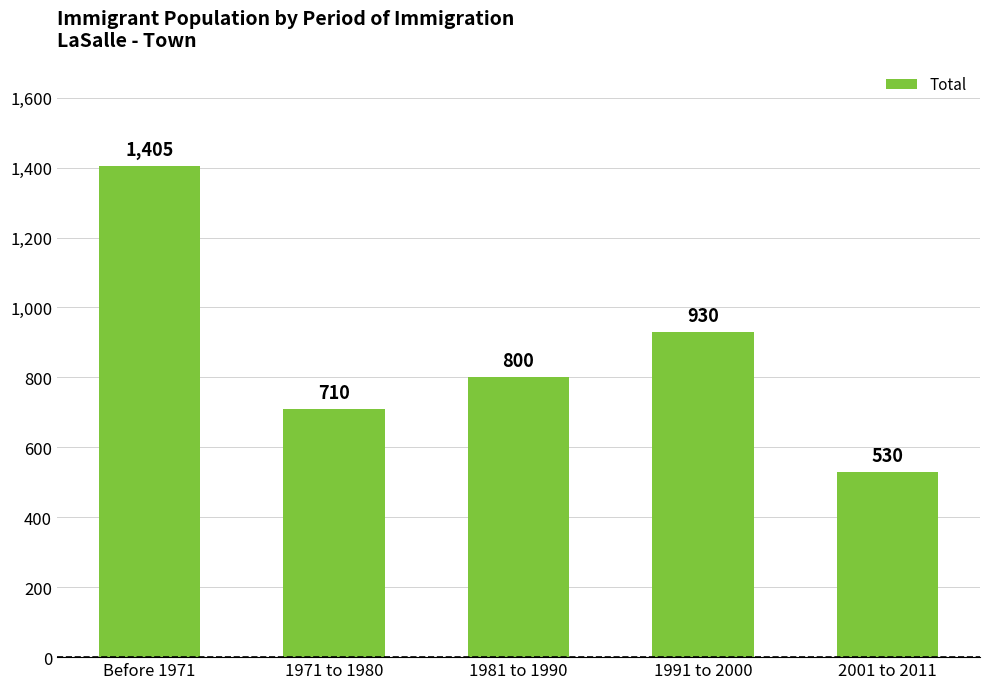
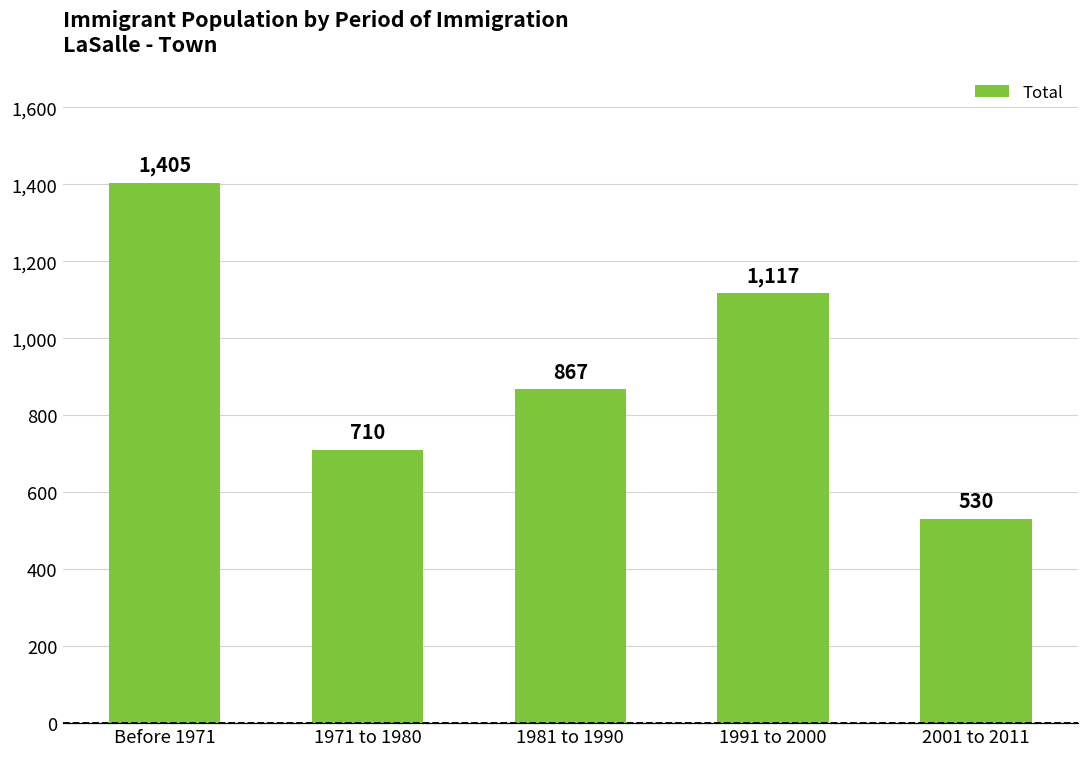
1981 to 1990: 800 -> 867
1991 to 2000: 930 -> 1,117
